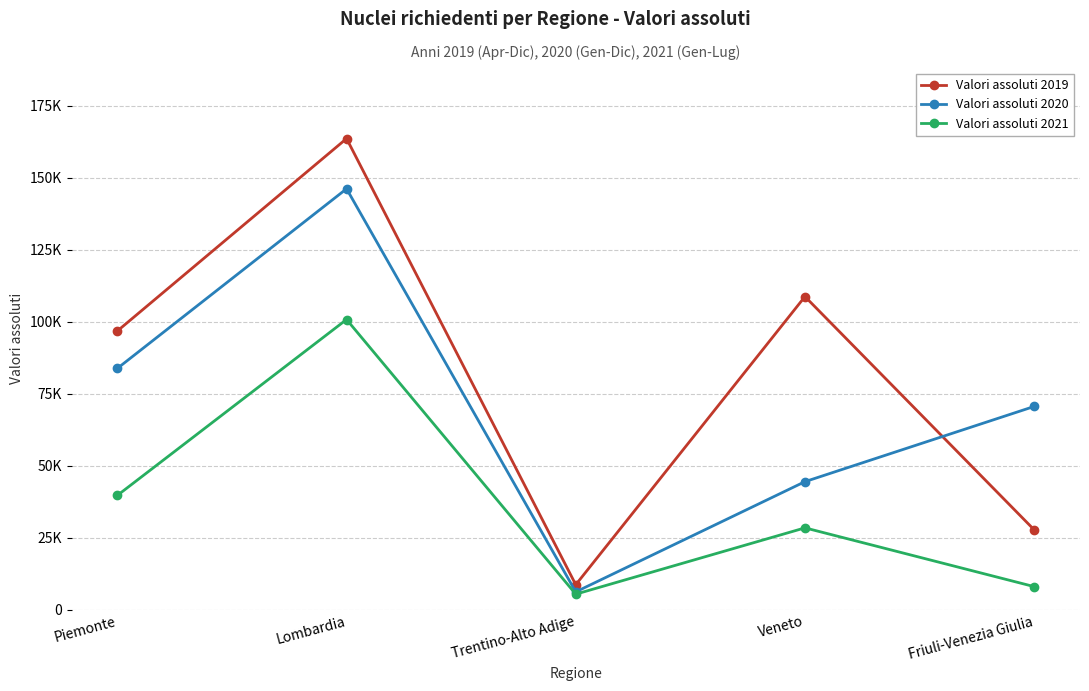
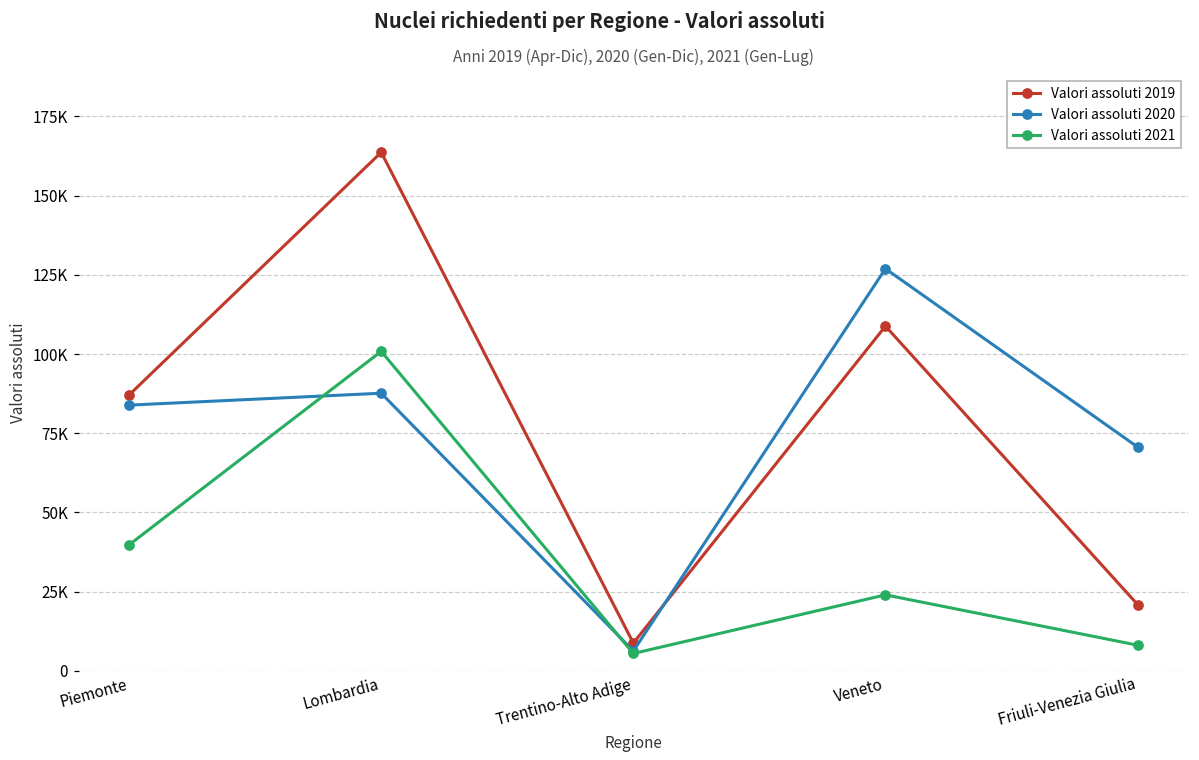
Valori assoluti 2019, Piemonte: 97000 -> 87000
Valori assoluti 2020, Lombardia: 146000 -> 88000
Valori assoluti 2020, Veneto: 45000 -> 127000
Valori assoluti 2021, Veneto: 28000 -> 24000
Valori assoluti 2019, Friuli-Venezia Giulia: 28000 -> 21000
